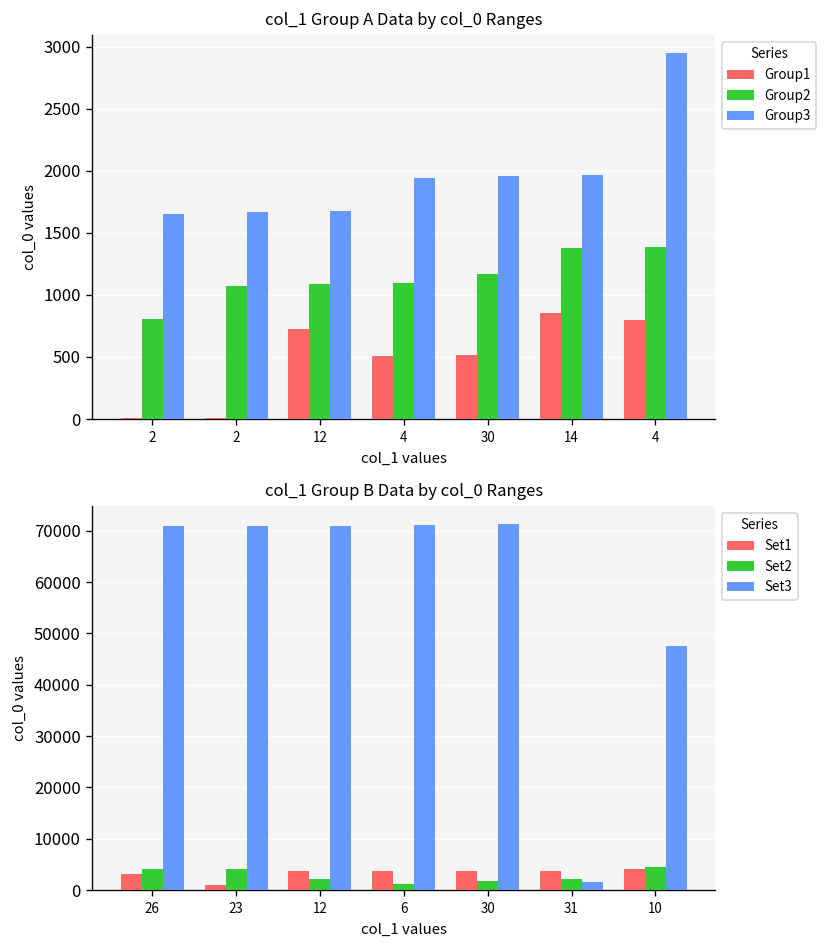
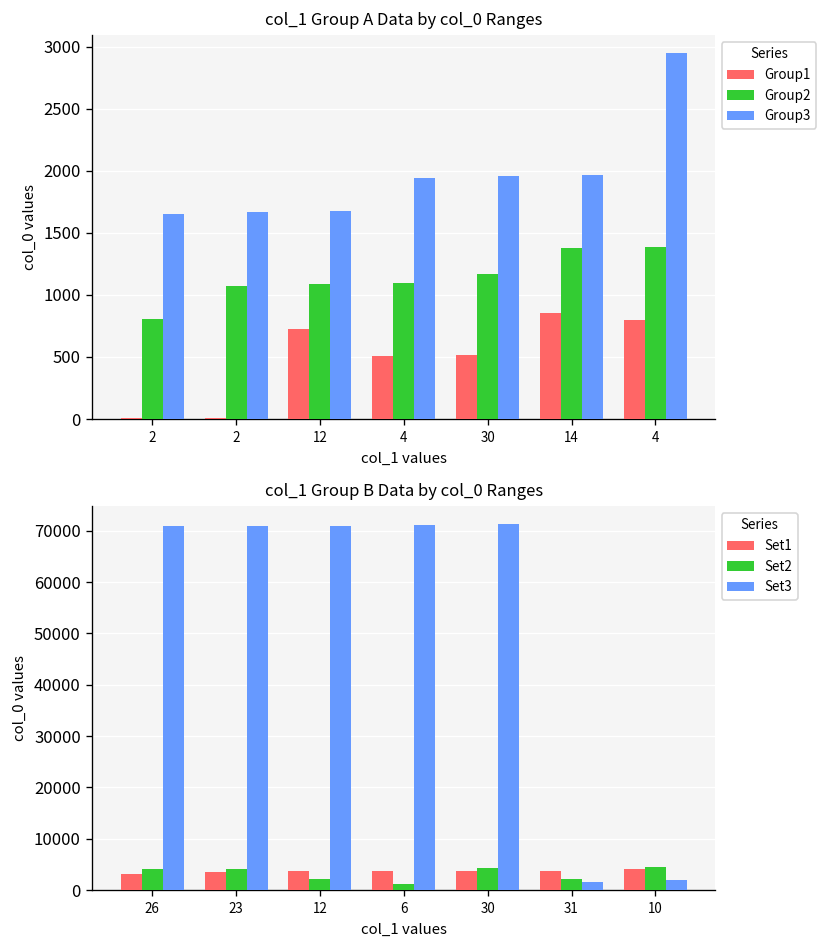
col_1 Group B Data by col_0 Ranges, Set1, 23: 1000 -> 3000
col_1 Group B Data by col_0 Ranges, Set2, 30: 2000 -> 4000
col_1 Group B Data by col_0 Ranges, Set3, 10: 48000 -> 2000
